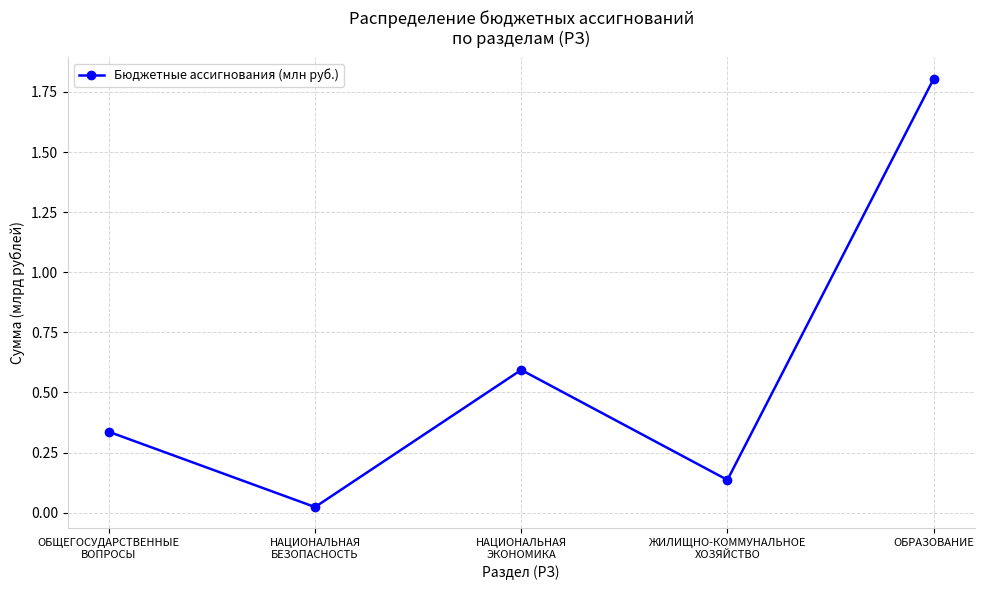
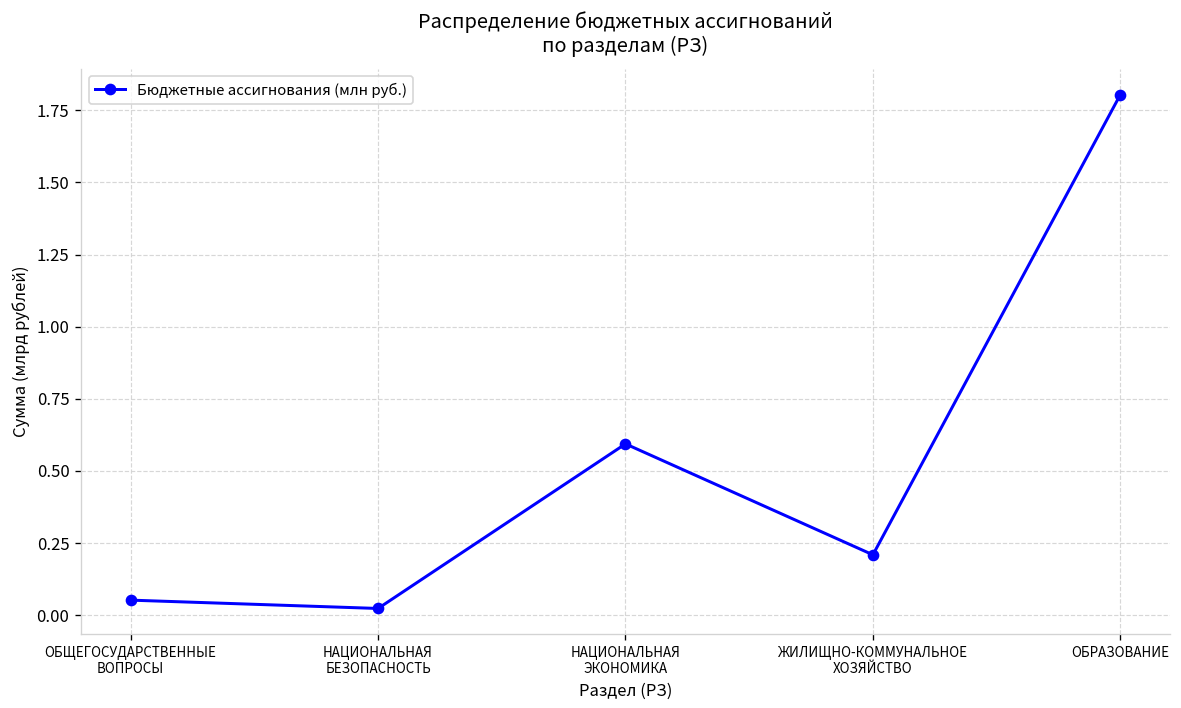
ОБЩЕГОСУДАРСТВЕННЫЕ ВОПРОСЫ: 0.34 -> 0.05
ЖИЛИЩНО-КОММУНАЛЬНОЕ ХОЗЯЙСТВО: 0.14 -> 0.21
